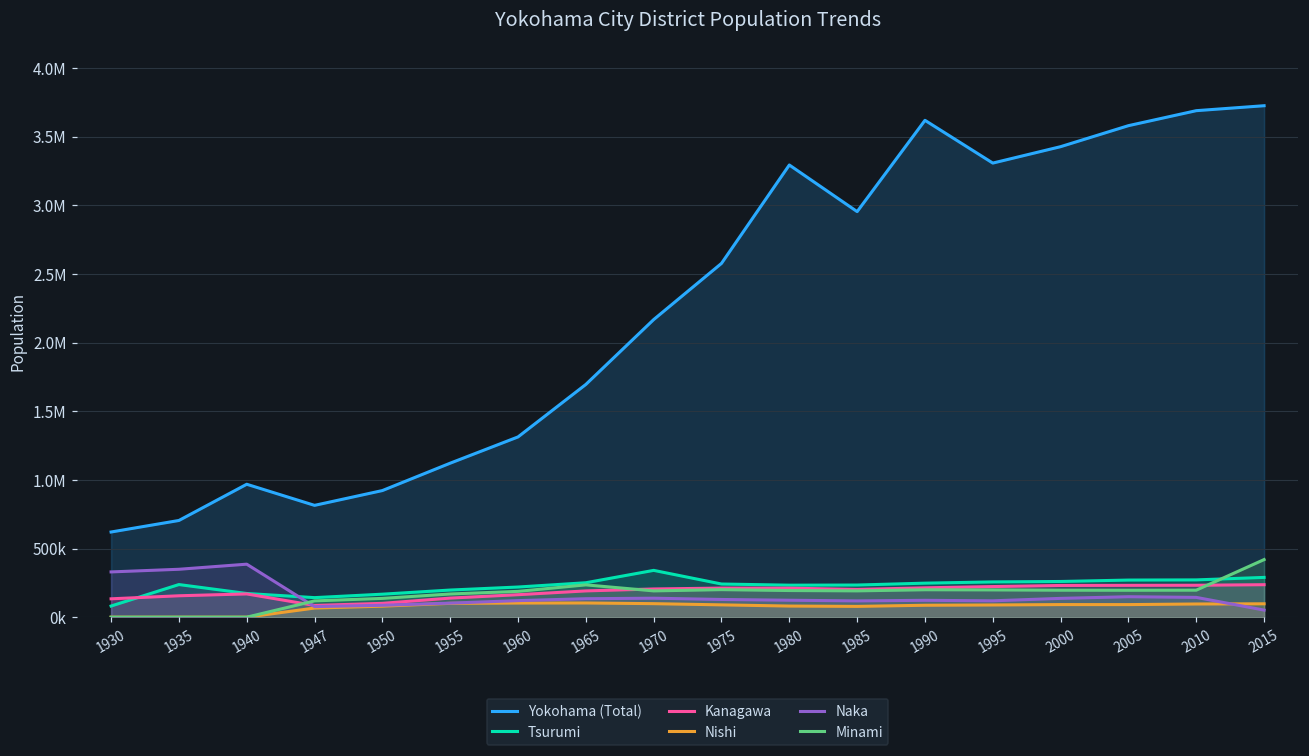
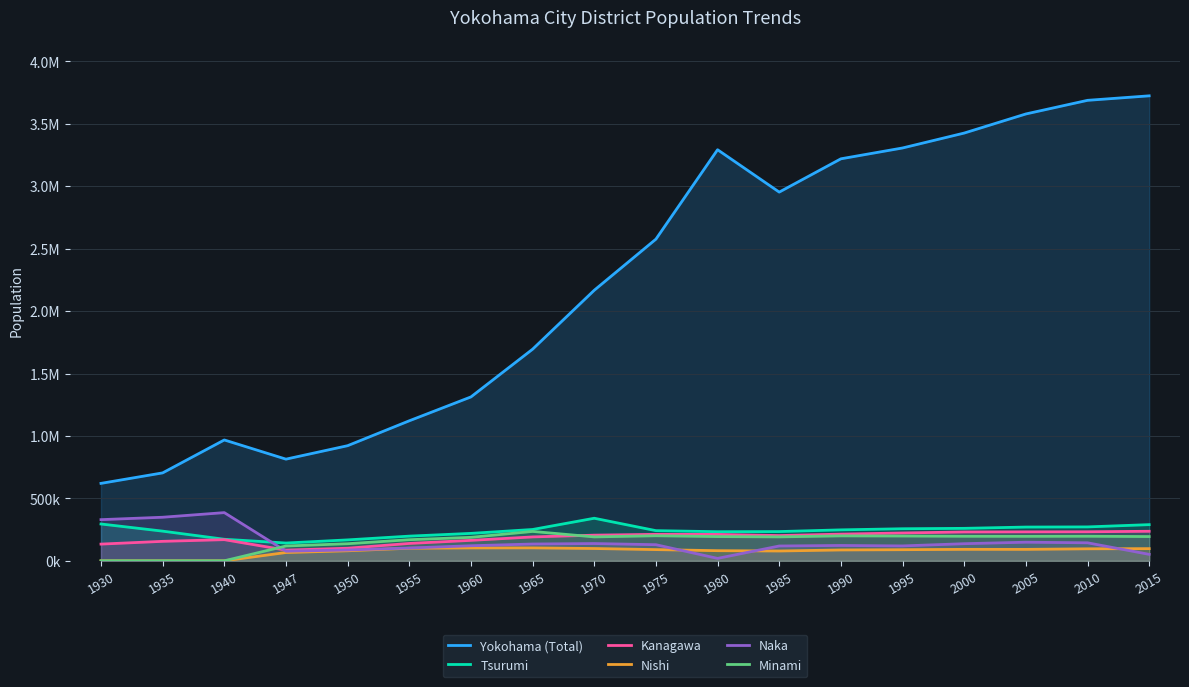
Tsurumi, 1930: 80000 -> 290000
Naka, 1980: 120000 -> 20000
Yokohama (Total), 1990: 3620000 -> 3220000
Minami, 2015: 420000 -> 190000
